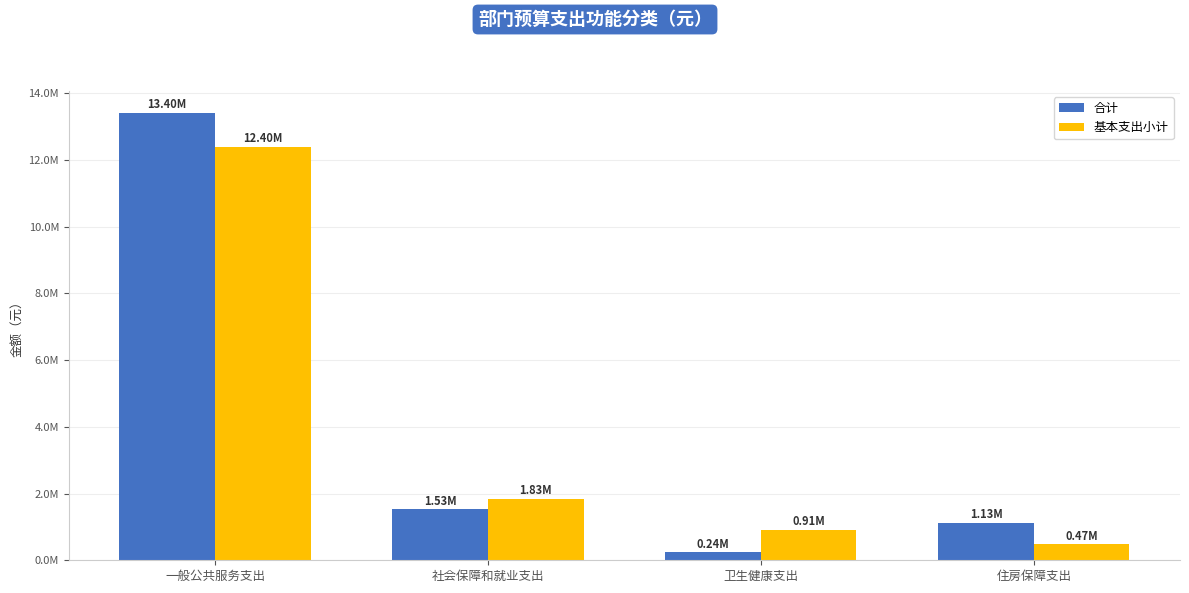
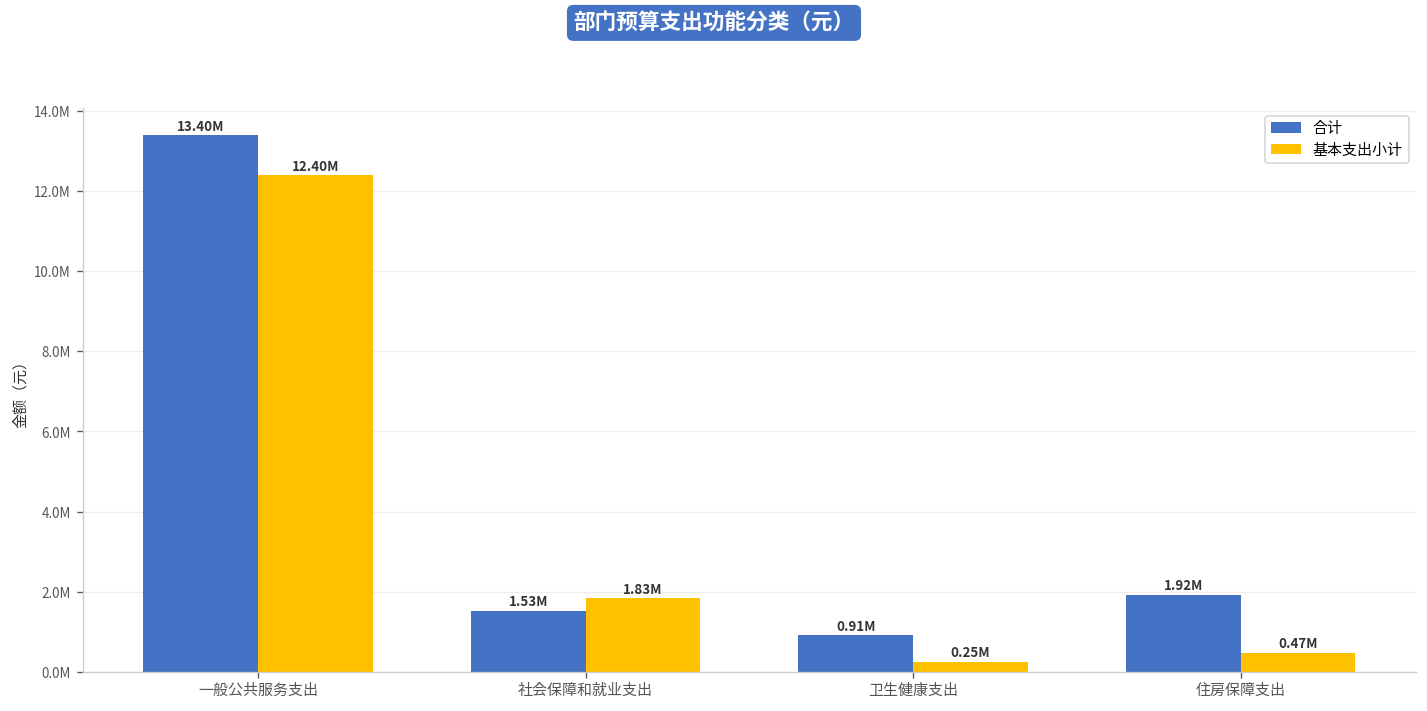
合计, 卫生健康支出: 0.24M -> 0.91M
基本支出小计, 卫生健康支出: 0.91M -> 0.25M
合计, 住房保障支出: 1.13M -> 1.92M
